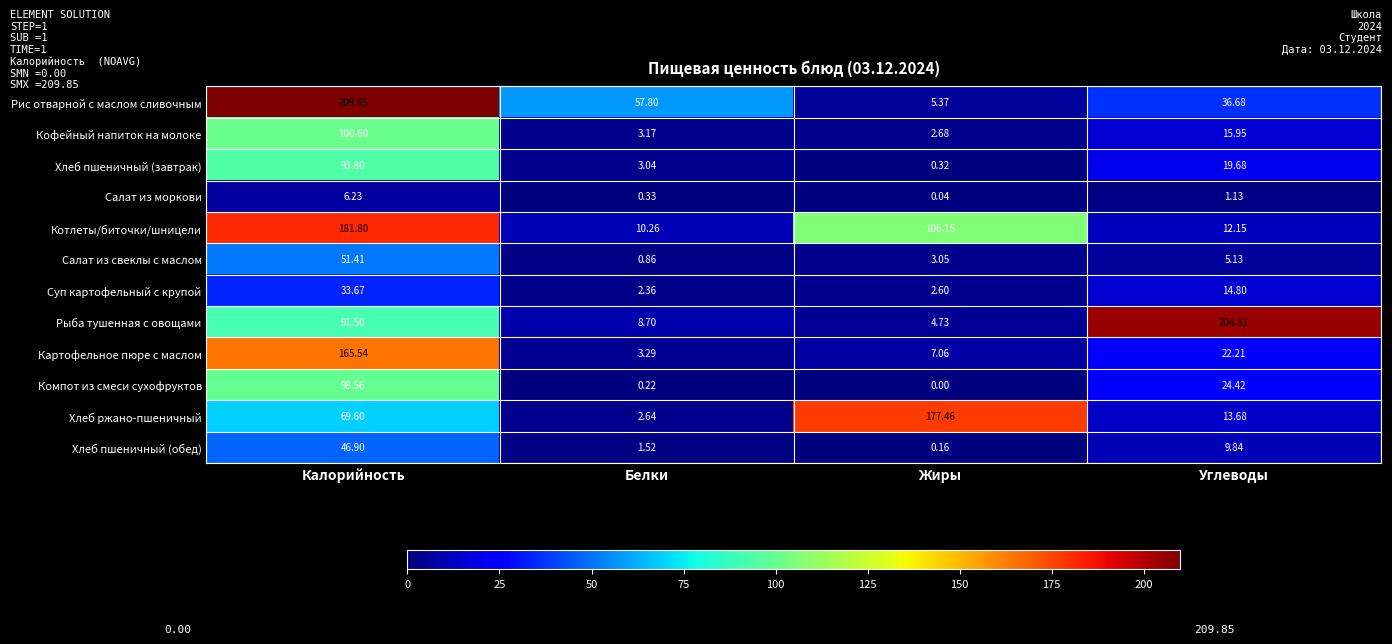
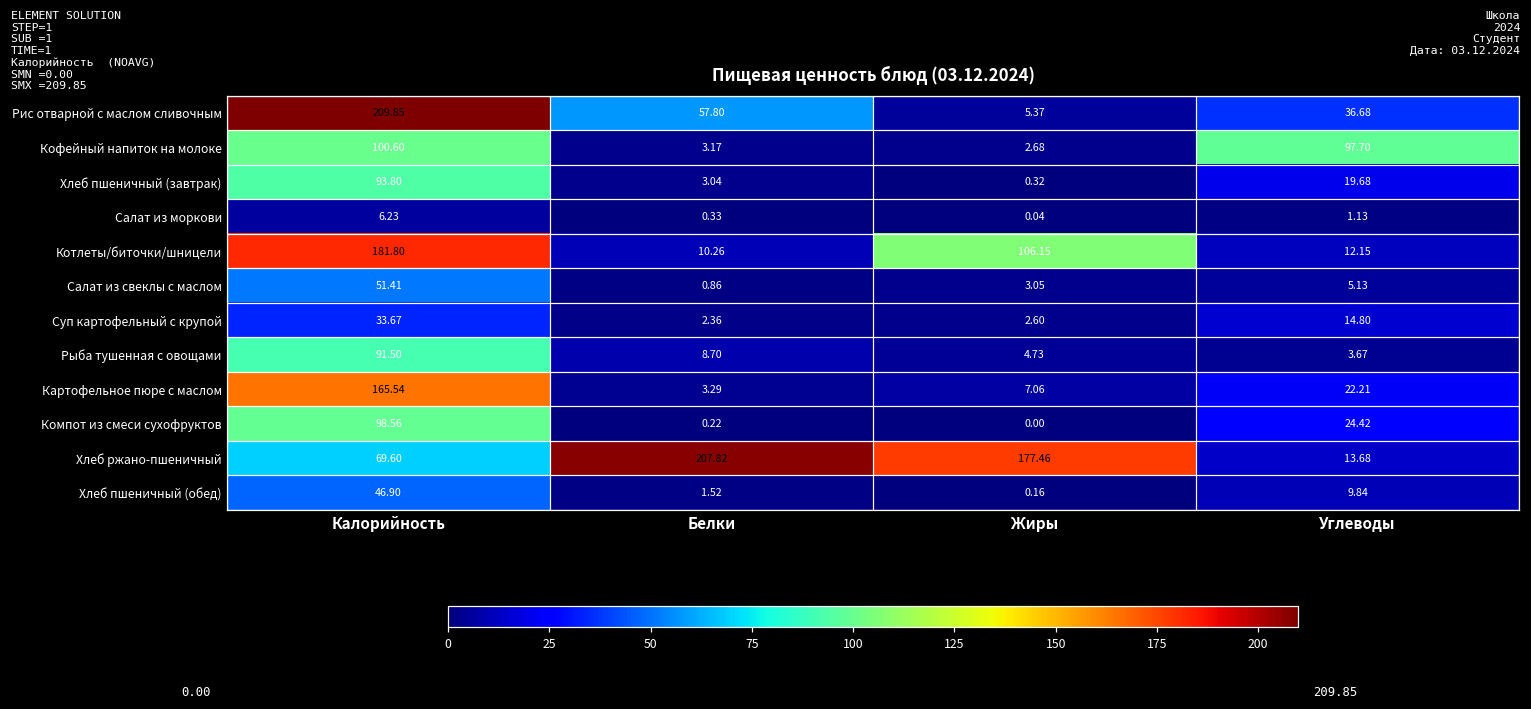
Кофейный напиток на молоке, Углеводы: 15.95 -> 97.70
Рыба тушенная с овощами, Углеводы: 204.81 -> 3.67
Хлеб ржано-пшеничный, Белки: 2.64 -> 207.82
